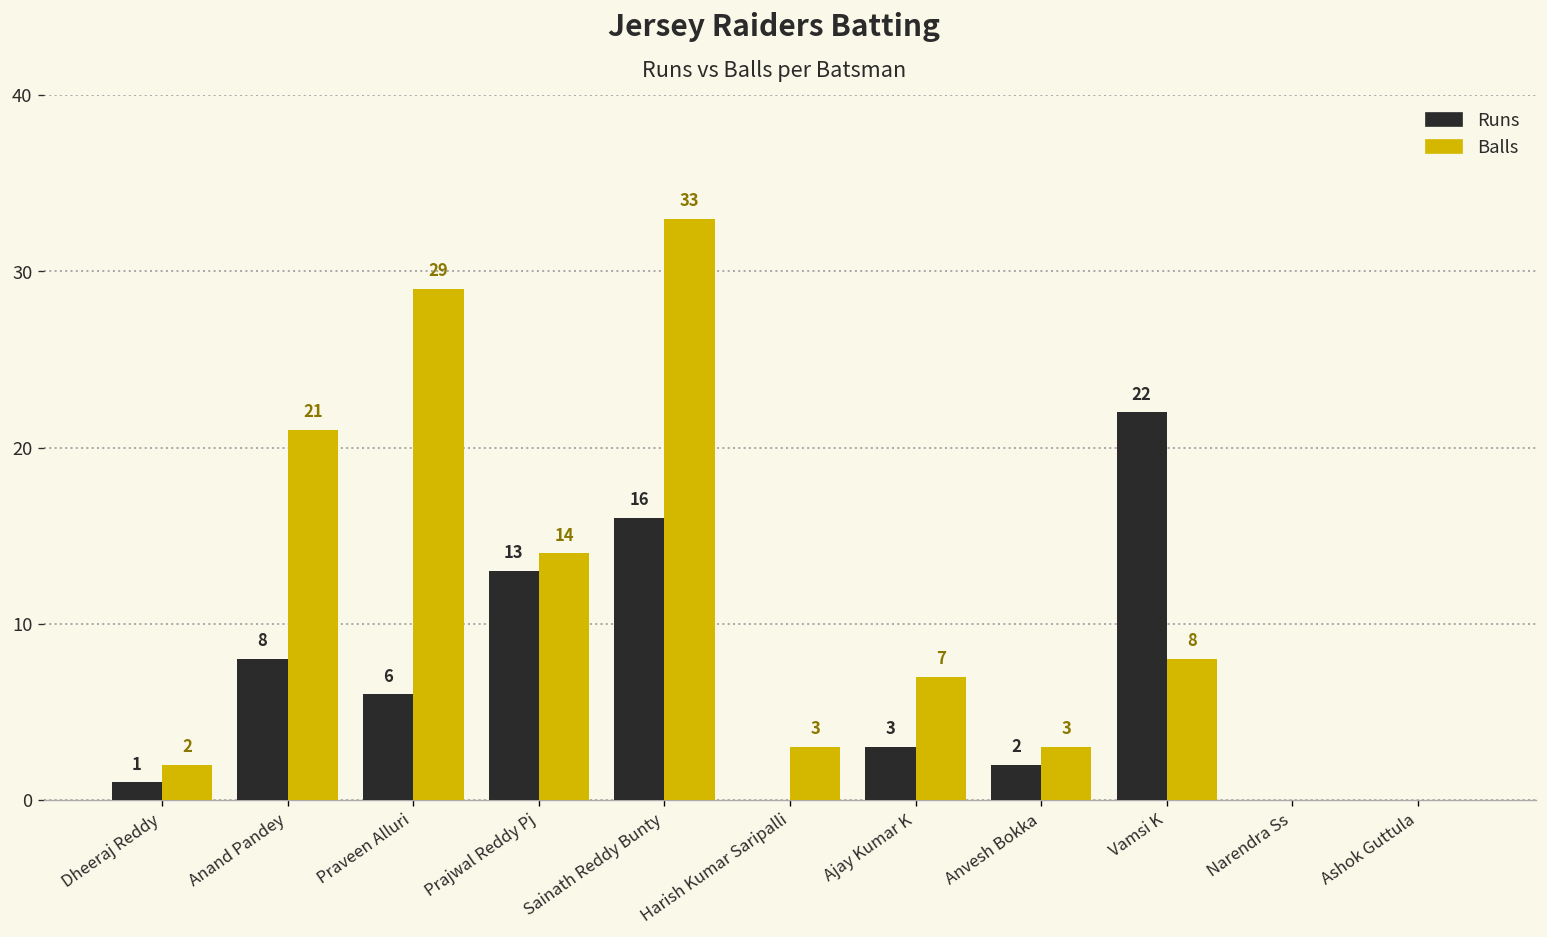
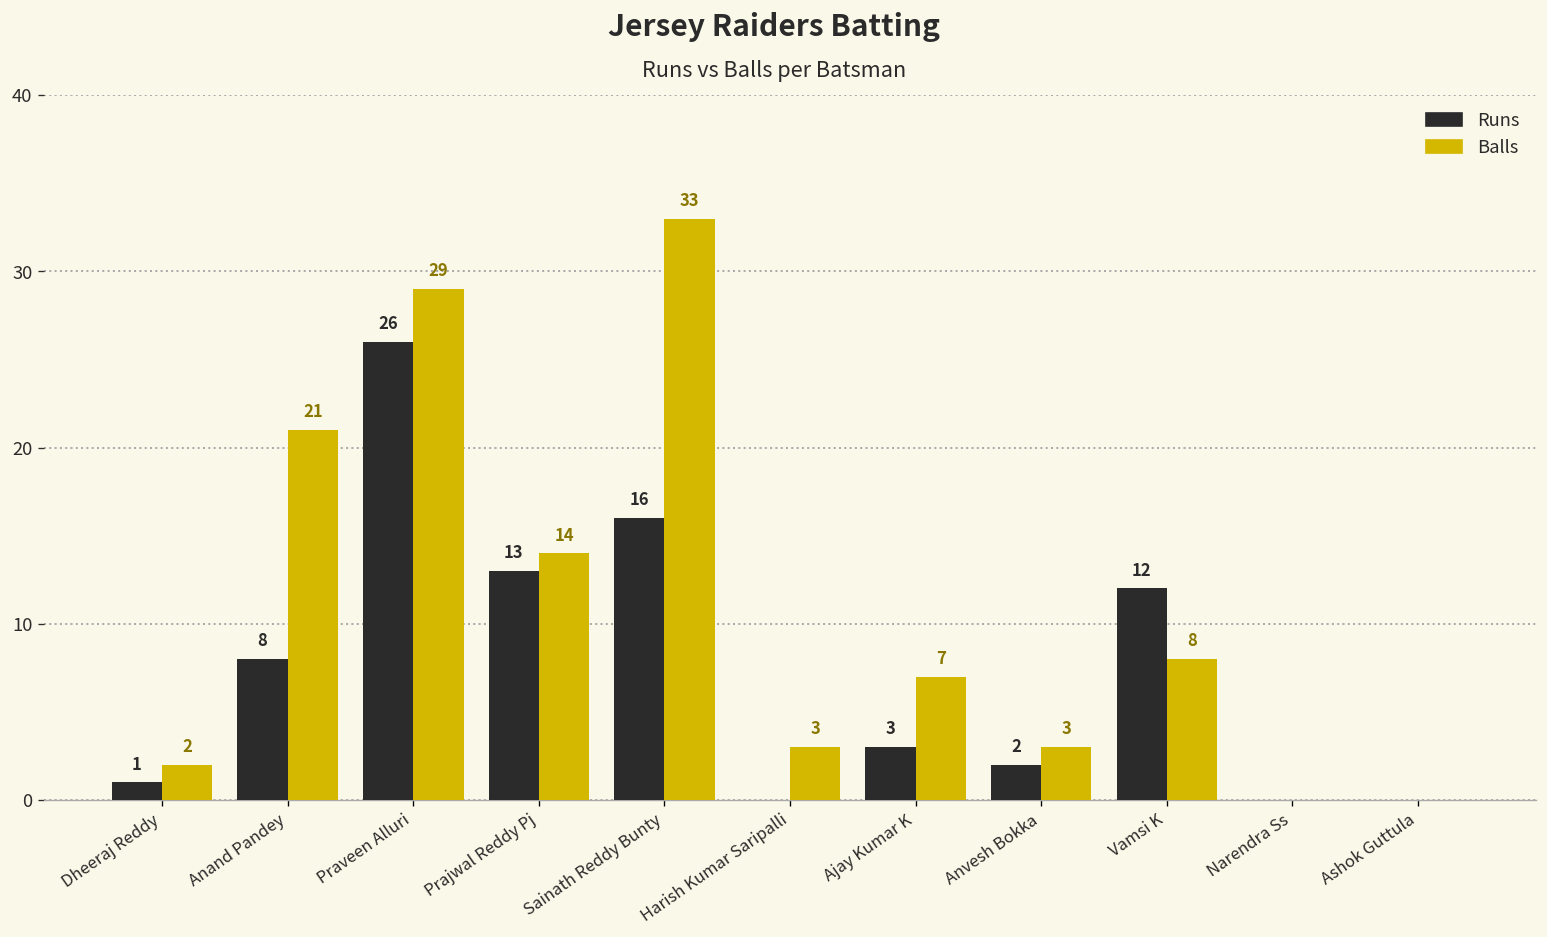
Runs, Praveen Alluri: 6 -> 26
Runs, Vamsi K: 22 -> 12
